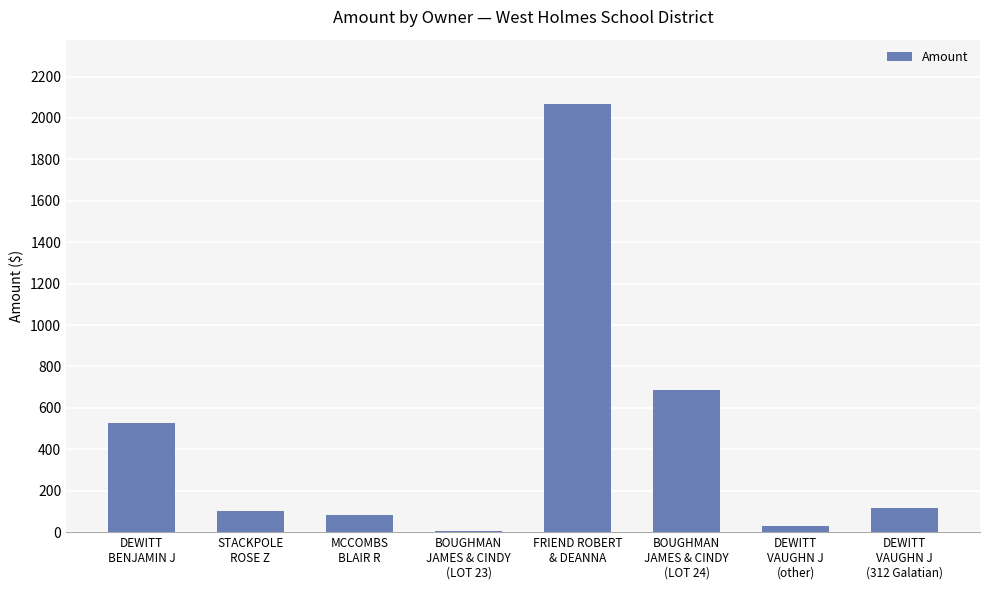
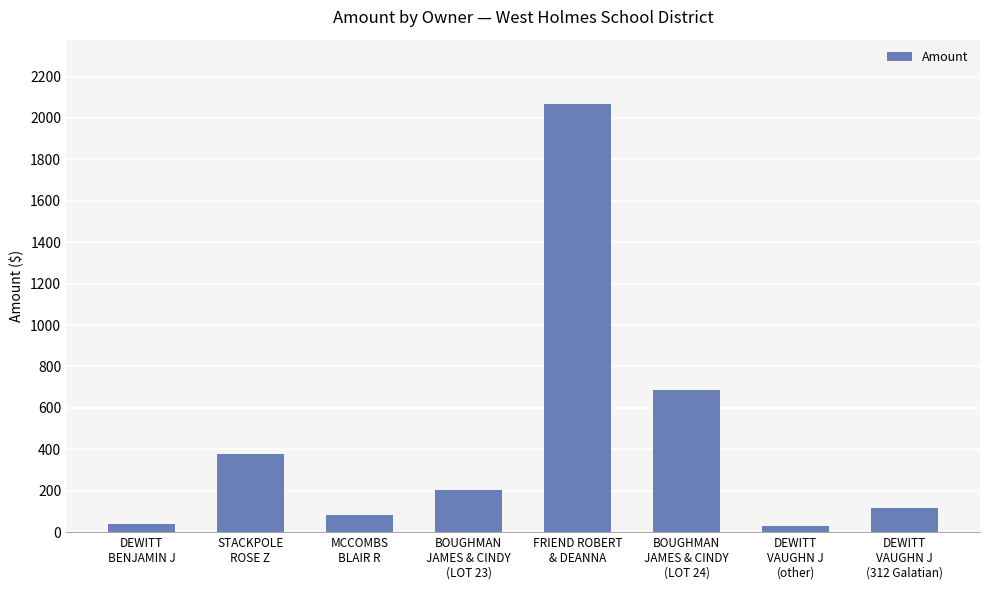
DEWITT BENJAMIN J: 530 -> 40
STACKPOLE ROSE Z: 100 -> 380
BOUGHMAN JAMES & CINDY (LOT 23): 0 -> 200
